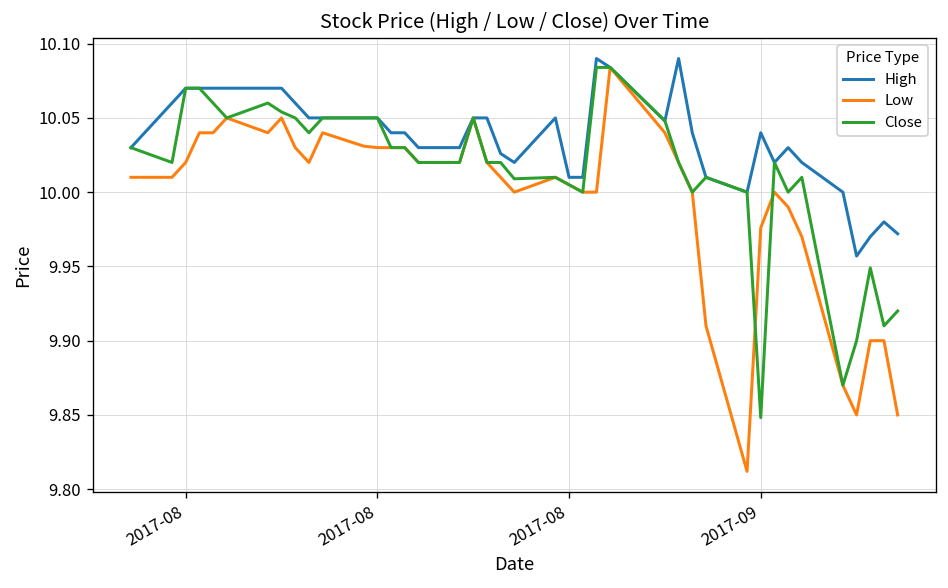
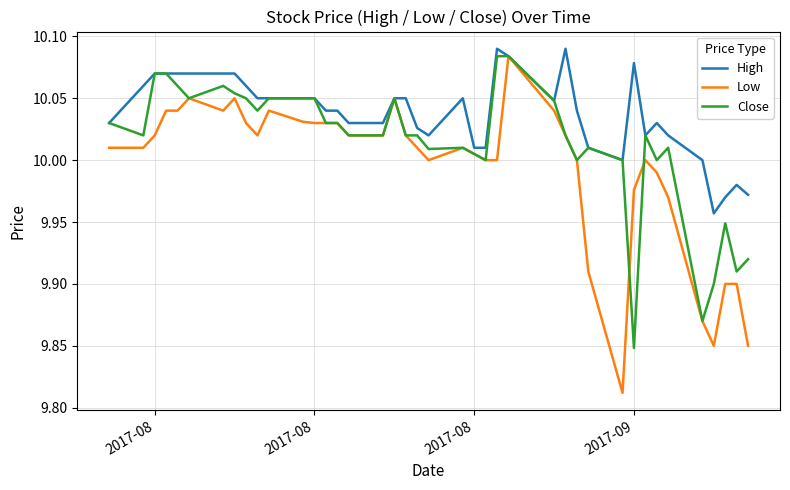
High, 2017-09: 10.040 -> 10.078
